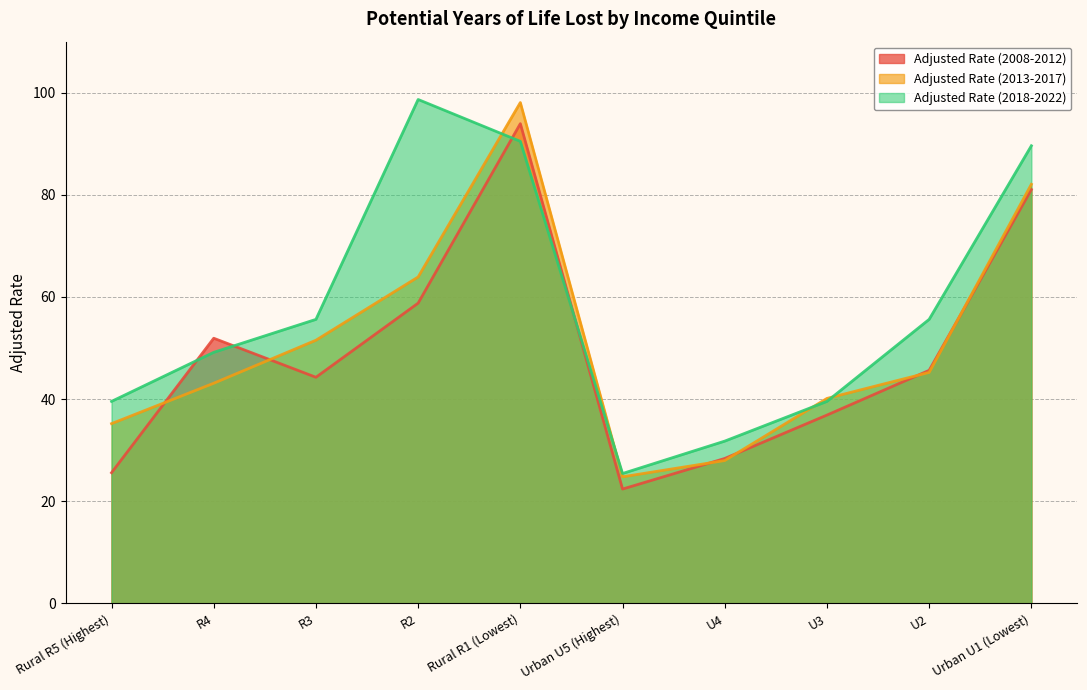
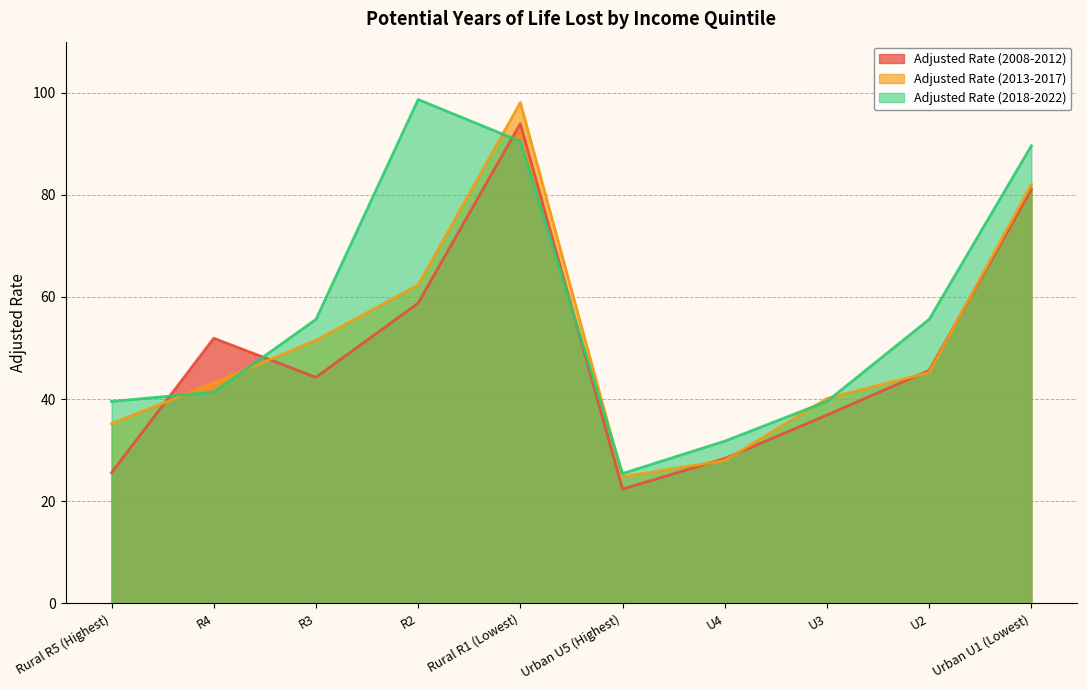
Adjusted Rate (2018-2022), R4: 49 -> 41
Adjusted Rate (2013-2017), R2: 64 -> 62
